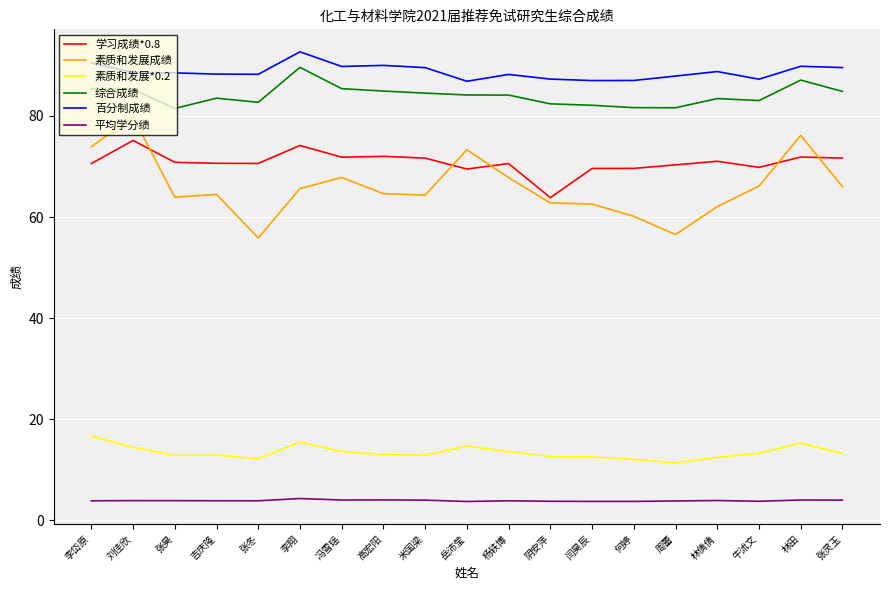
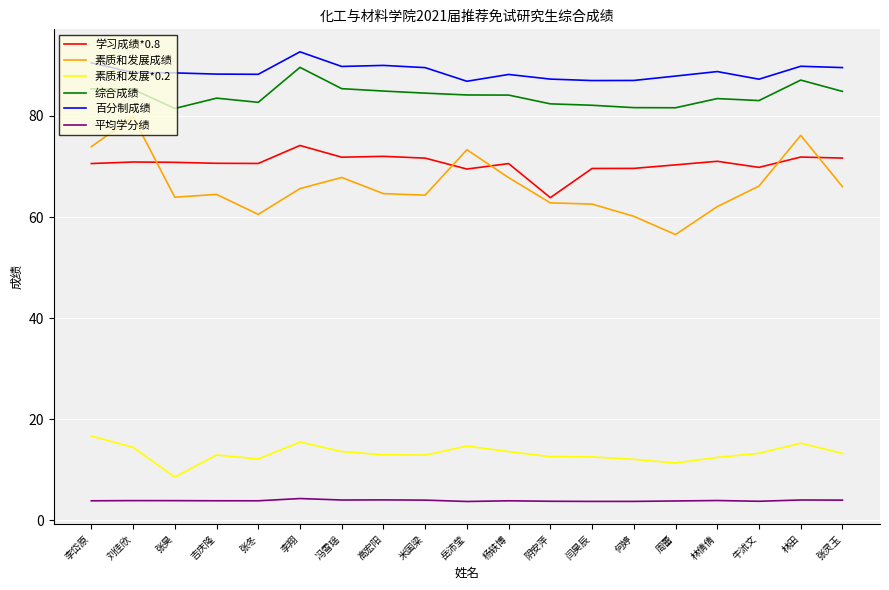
学习成绩*0.8, 刘佳欣: 75 -> 71
素质和发展*0.2, 张昊: 13 -> 9
素质和发展成绩, 张冬: 56 -> 61
